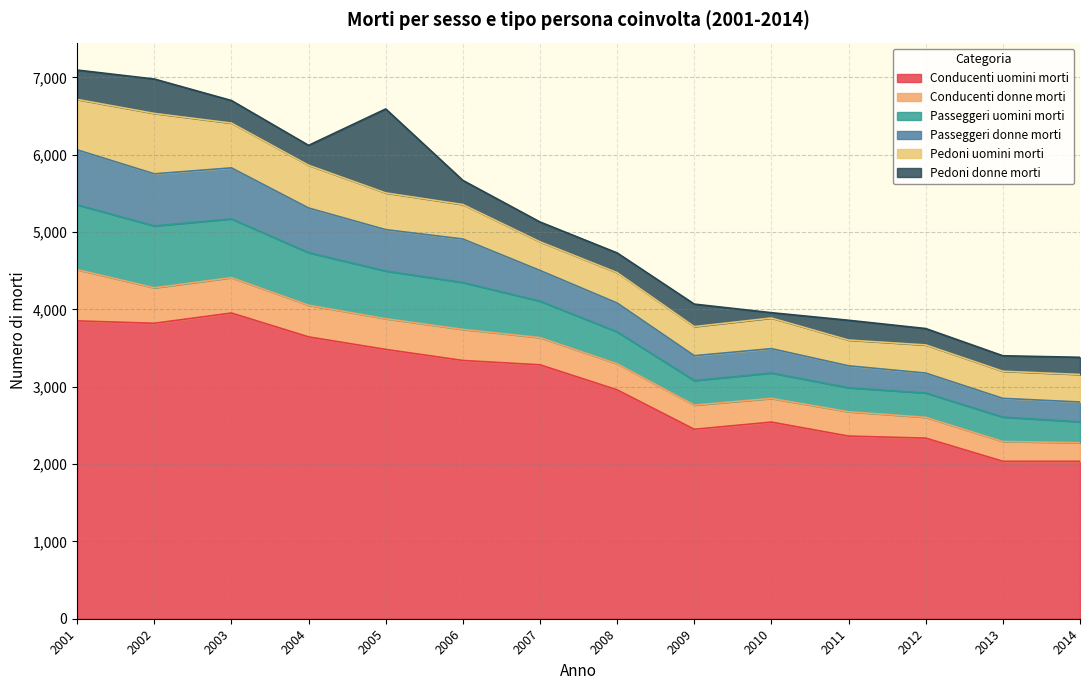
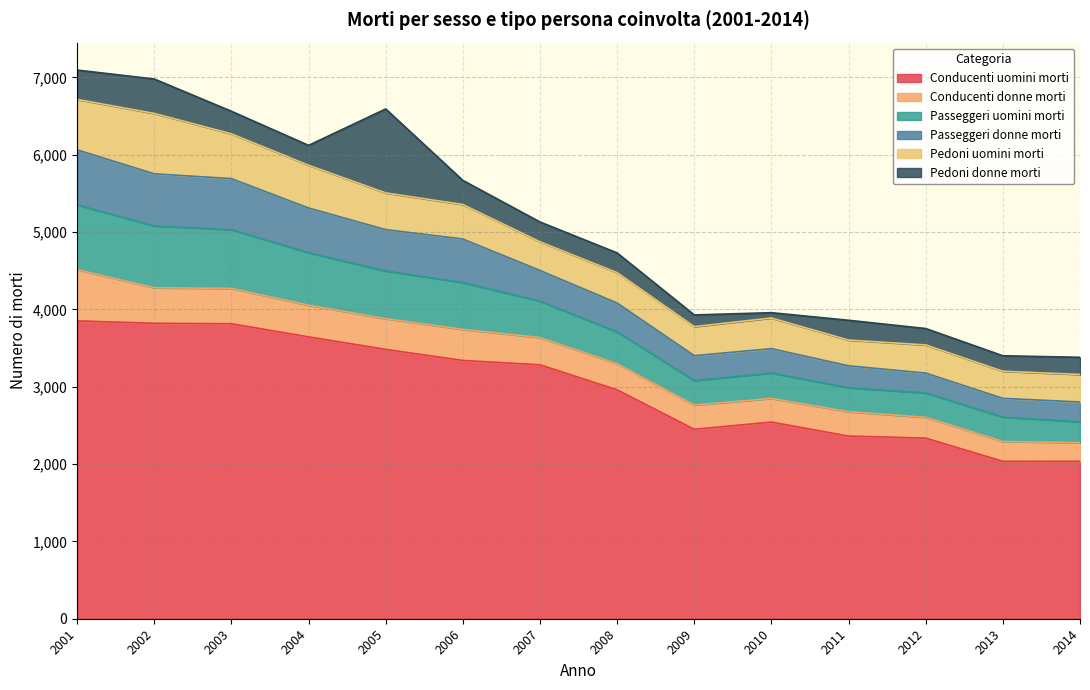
Conducenti uomini morti, 2003: 4,000 -> 3,800
Pedoni donne morti, 2009: 300 -> 200
